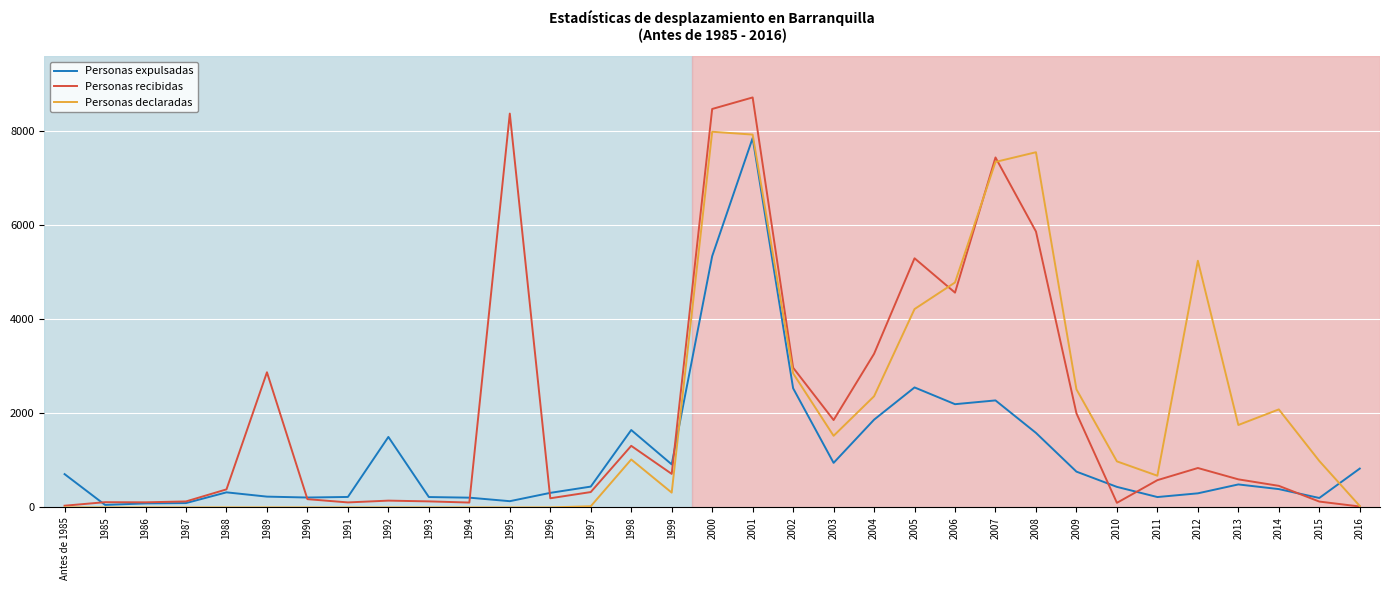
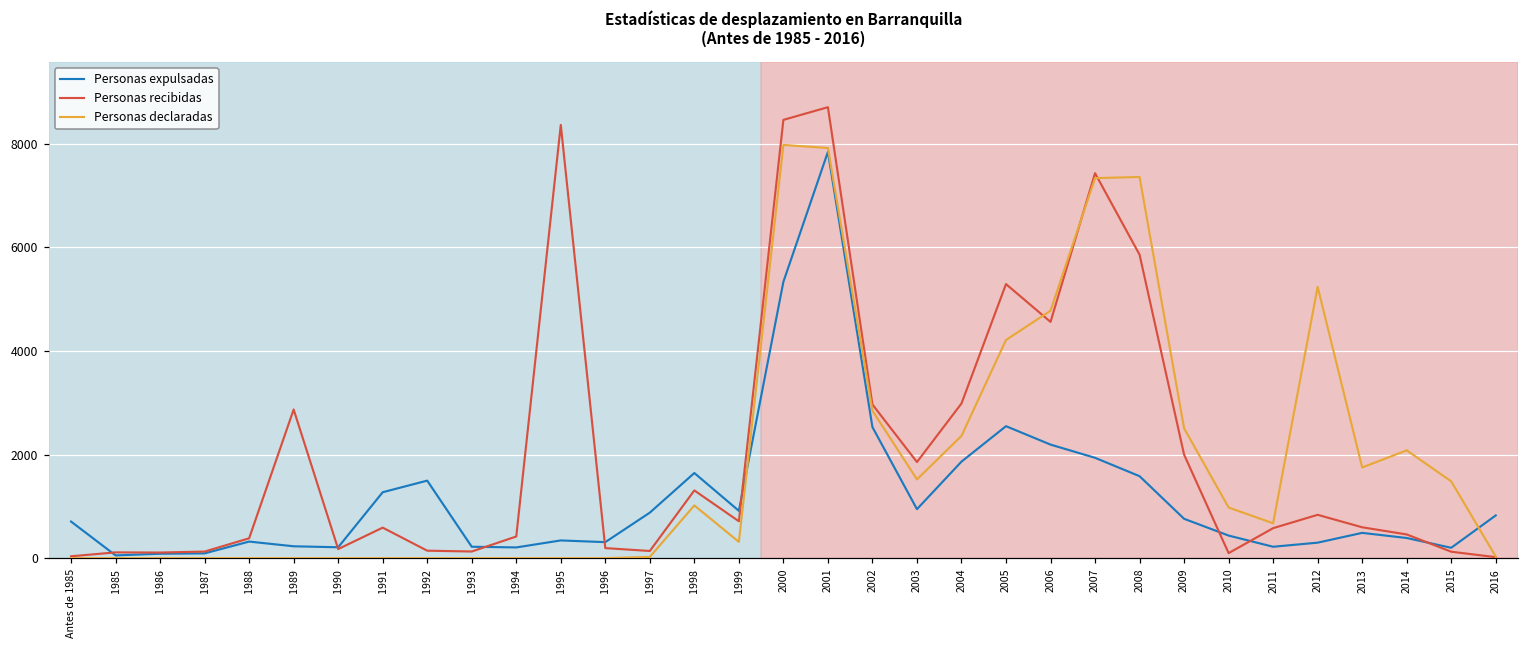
Personas expulsadas, 1991: 200 -> 1300
Personas recibidas, 1991: 100 -> 600
Personas recibidas, 1994: 100 -> 400
Personas expulsadas, 1995: 100 -> 300
Personas expulsadas, 1997: 400 -> 900
Personas recibidas, 1997: 300 -> 100
Personas recibidas, 2004: 3300 -> 3000
Personas expulsadas, 2007: 2300 -> 1900
Personas declaradas, 2008: 7500 -> 7400
Personas declaradas, 2015: 1000 -> 1500
